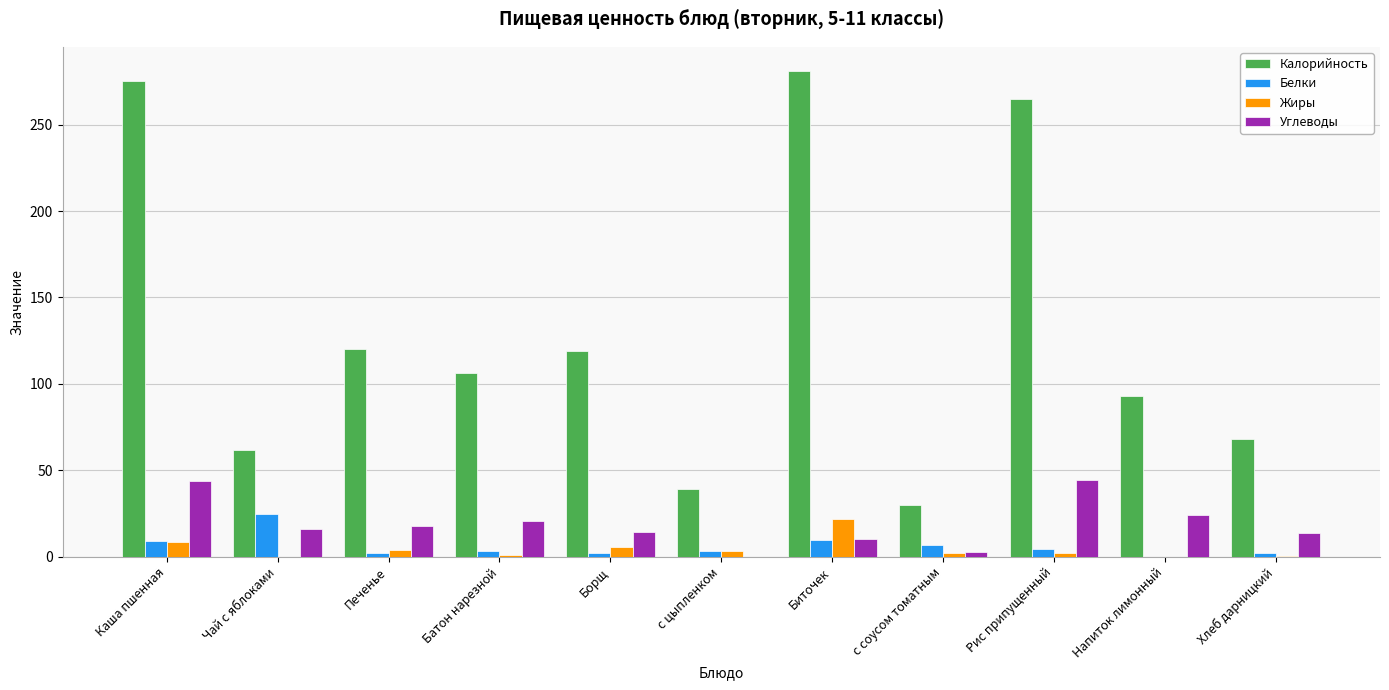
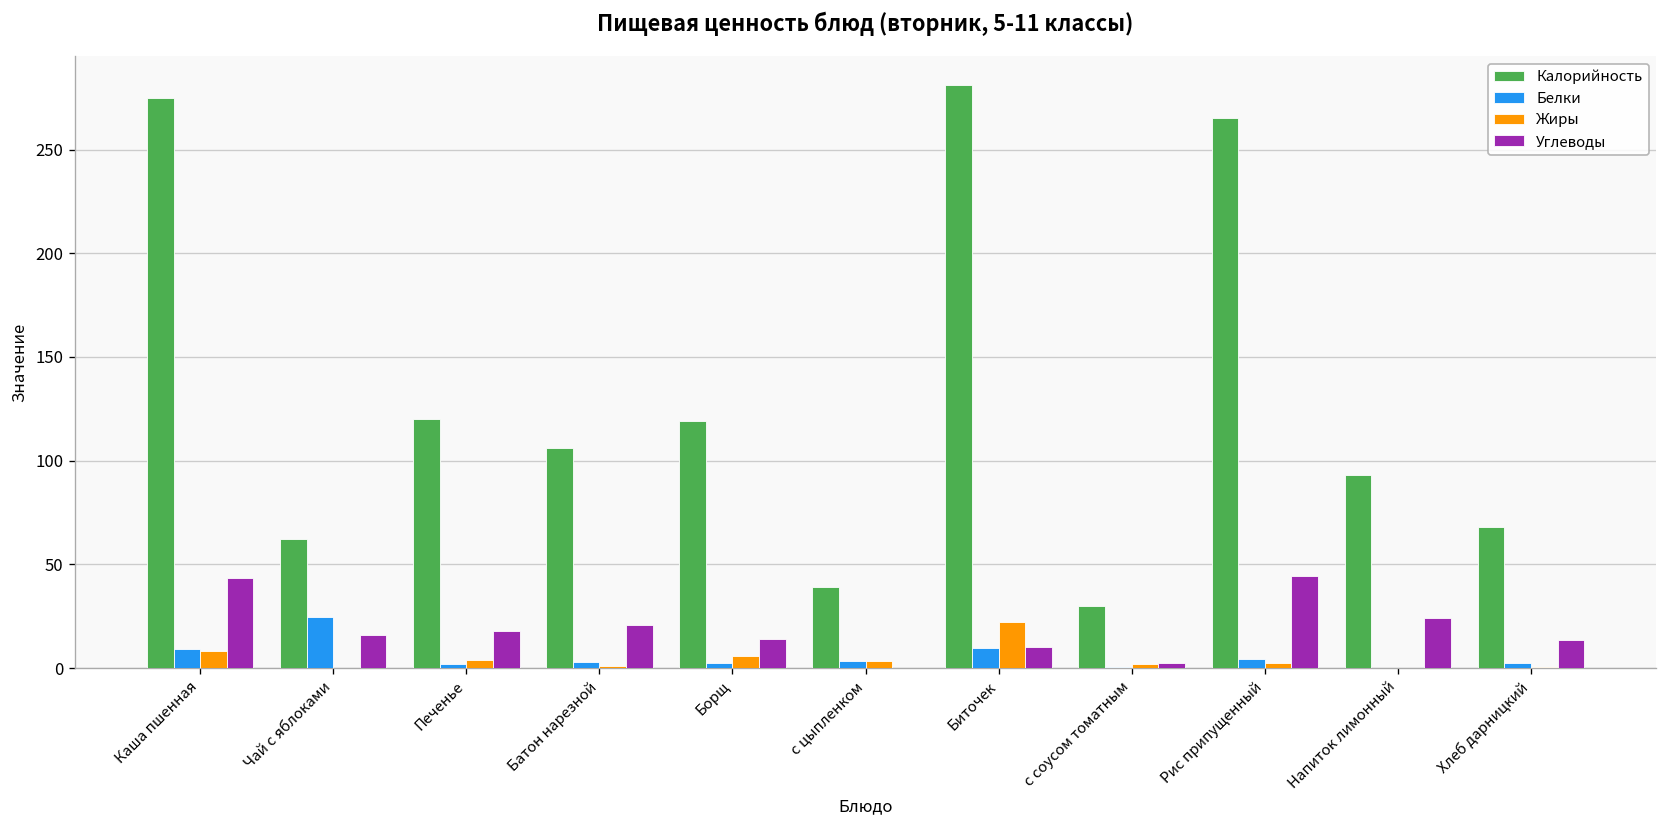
Белки, с соусом томатным: 7 -> 0
